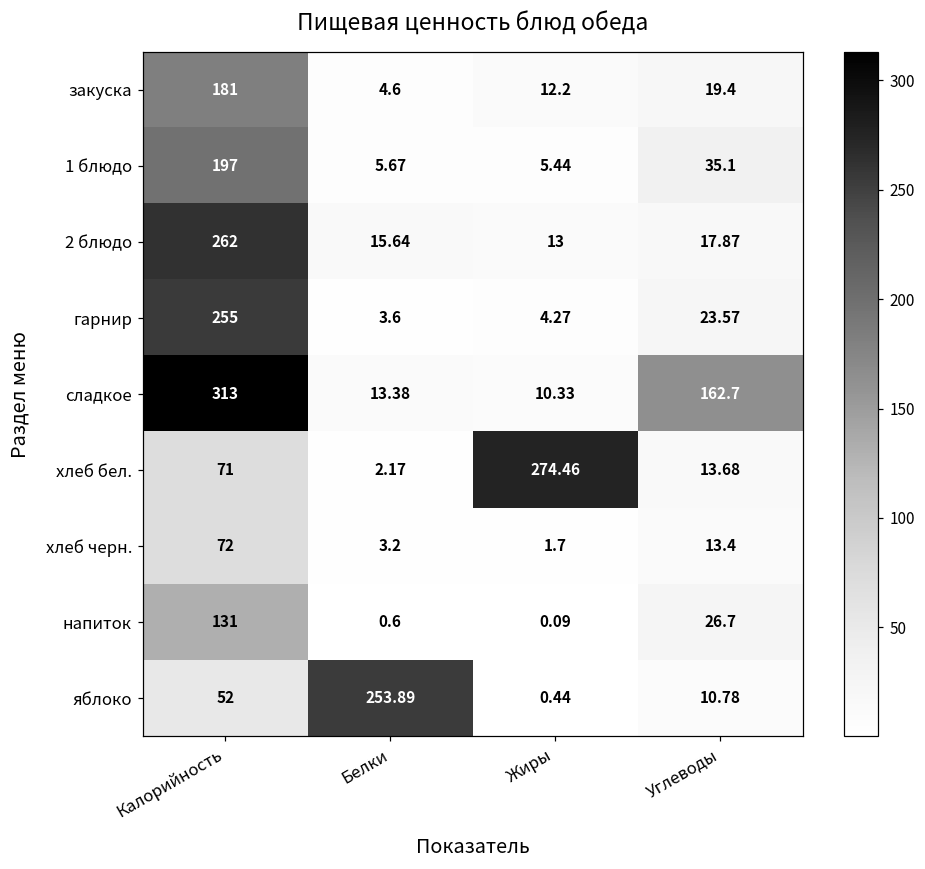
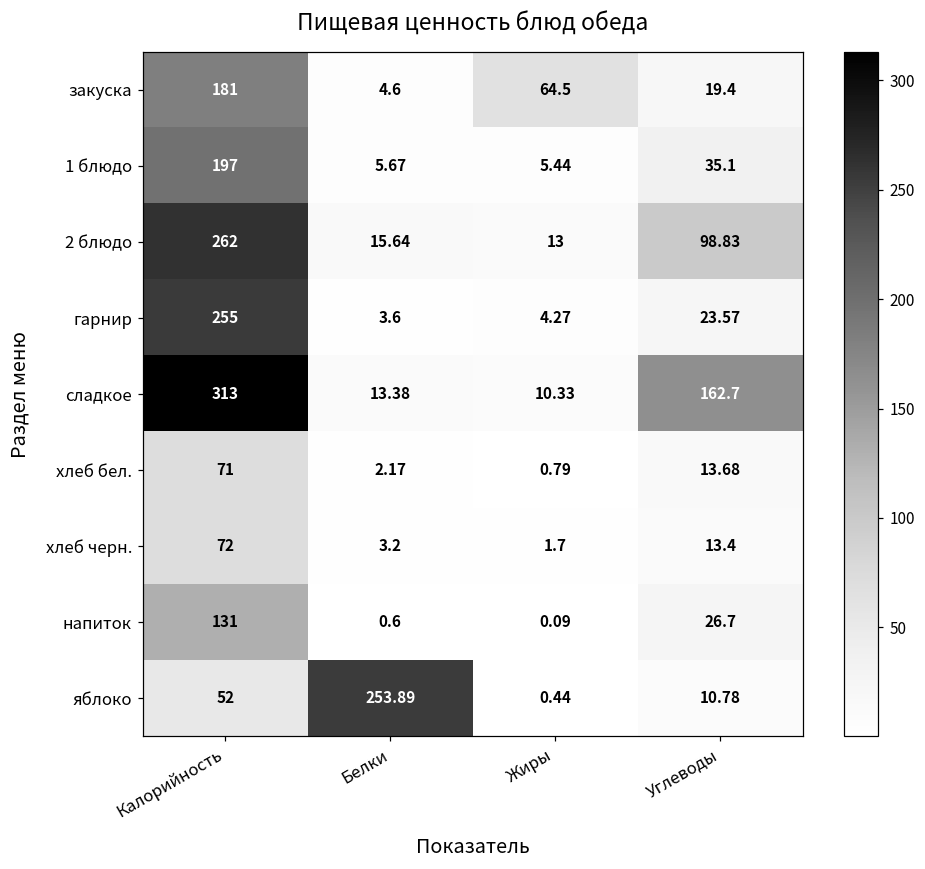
закуска, Жиры: 12.2 -> 64.5
2 блюдо, Углеводы: 17.87 -> 98.83
хлеб бел., Жиры: 274.46 -> 0.79
